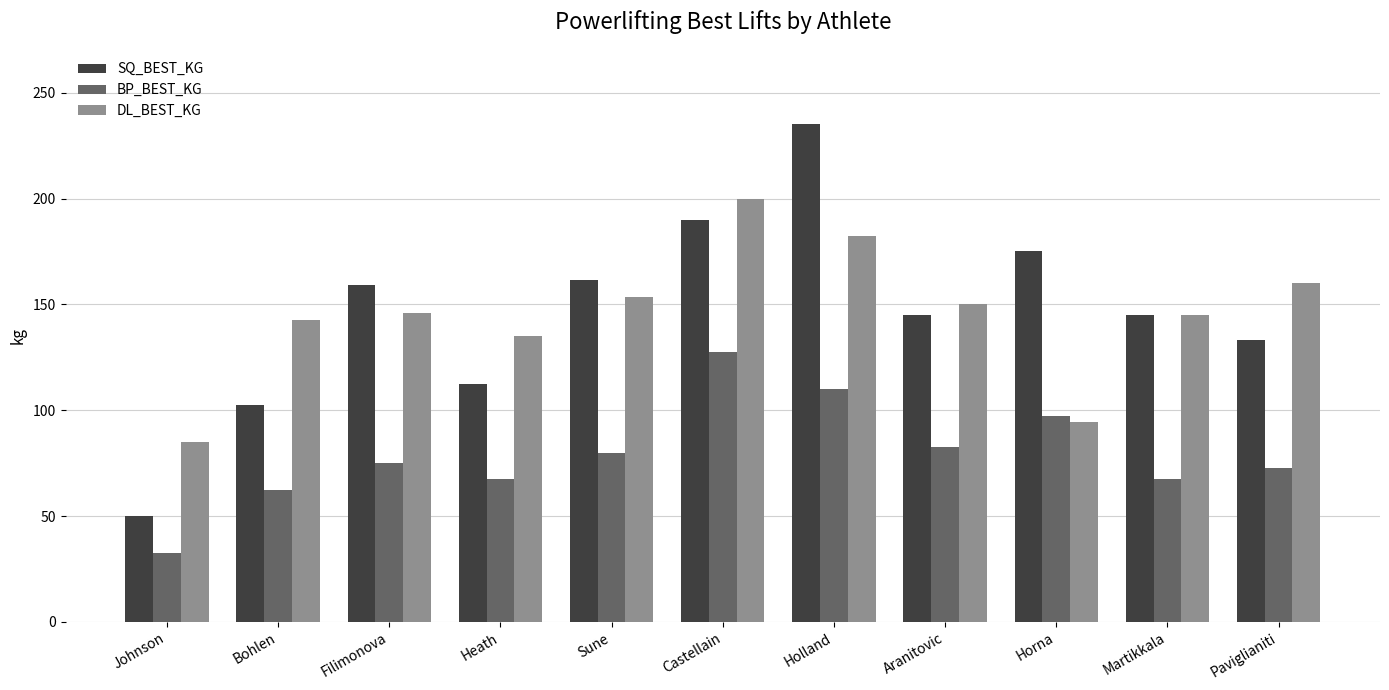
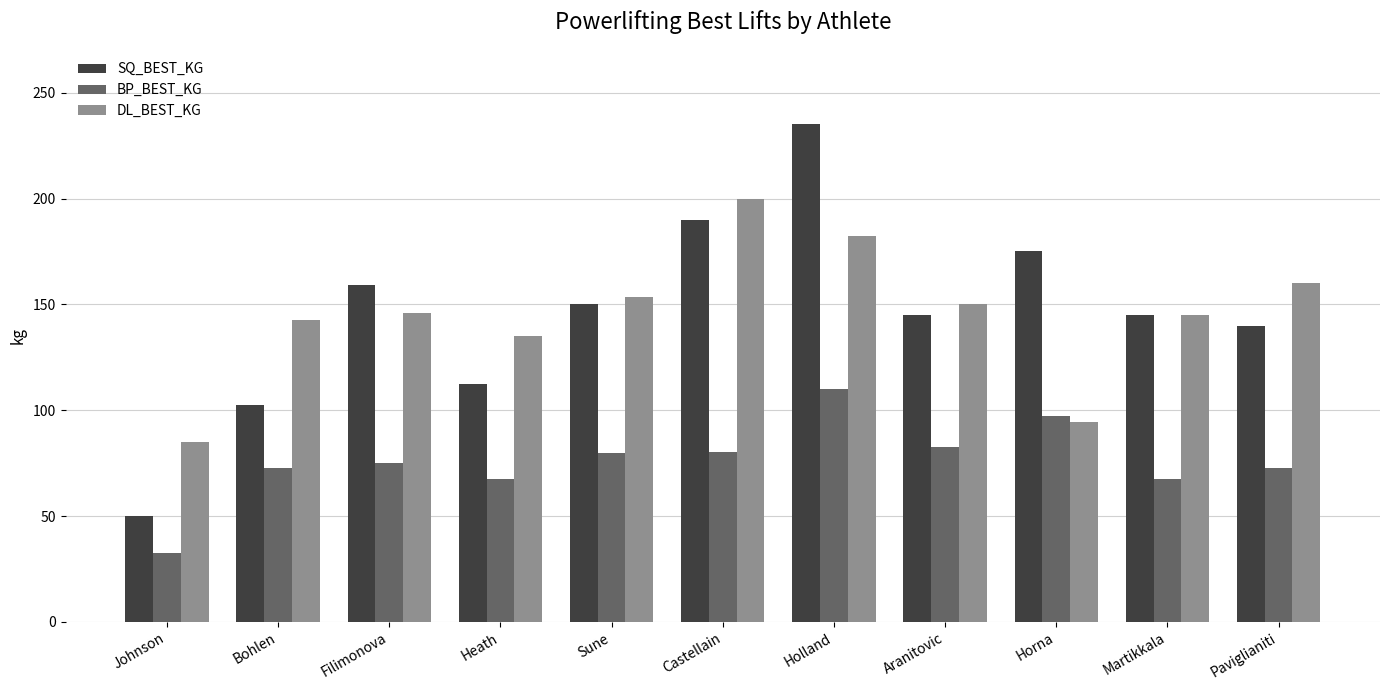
BP_BEST_KG, Bohlen: 63 -> 73
SQ_BEST_KG, Sune: 162 -> 150
BP_BEST_KG, Castellain: 128 -> 80
SQ_BEST_KG, Paviglianiti: 133 -> 140
